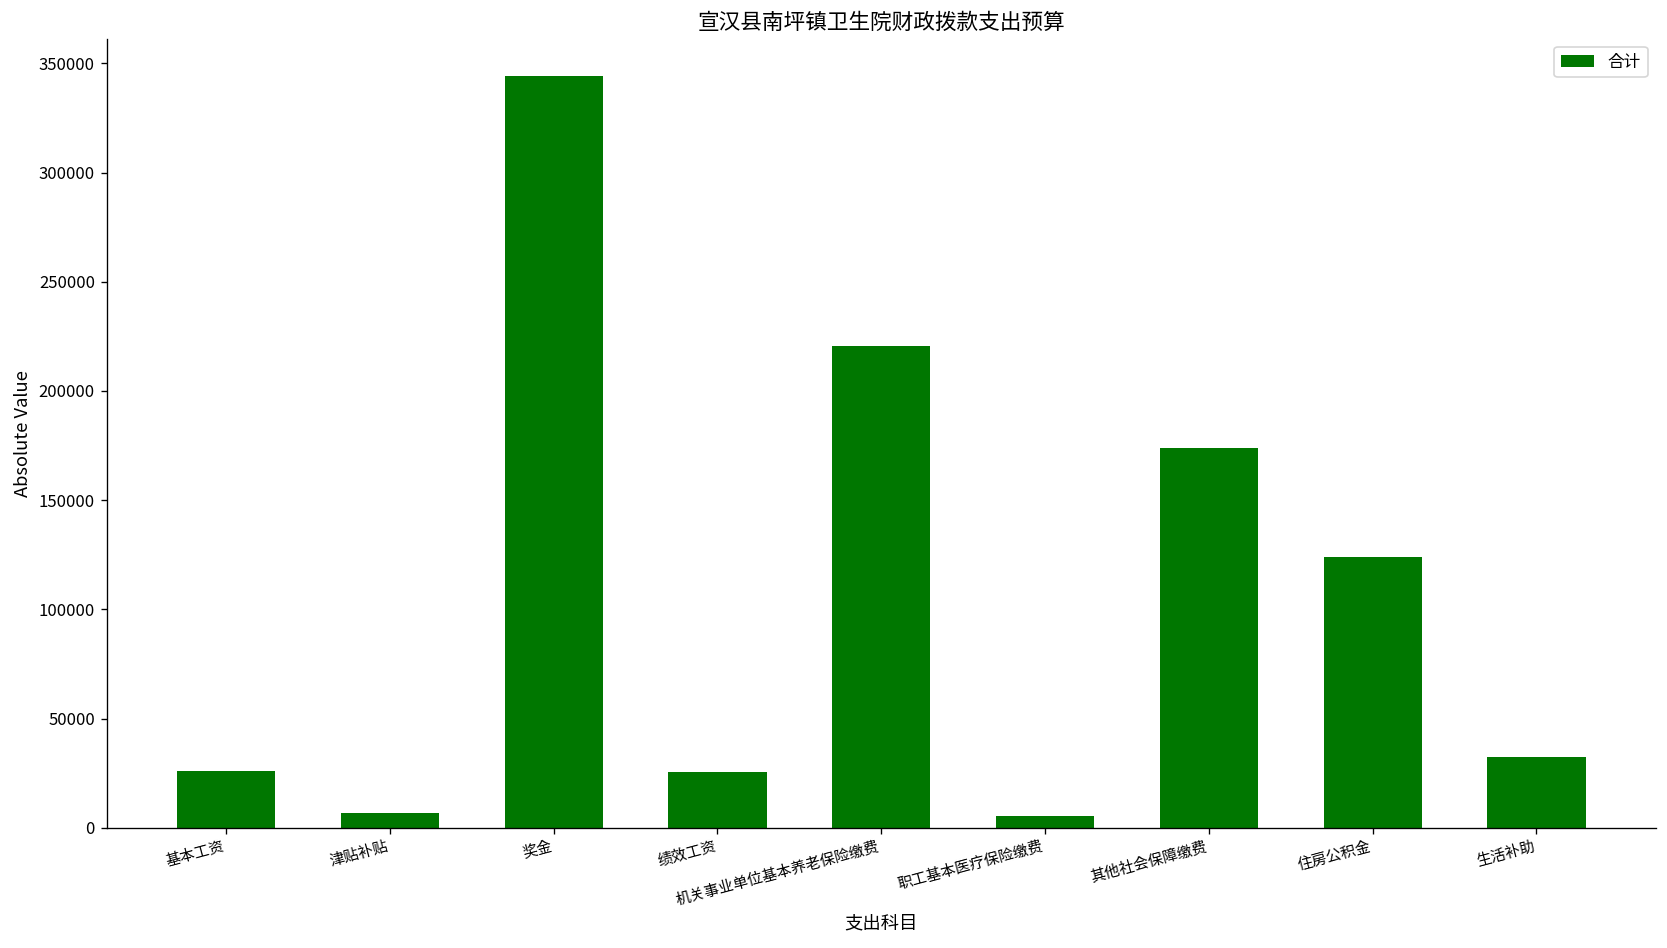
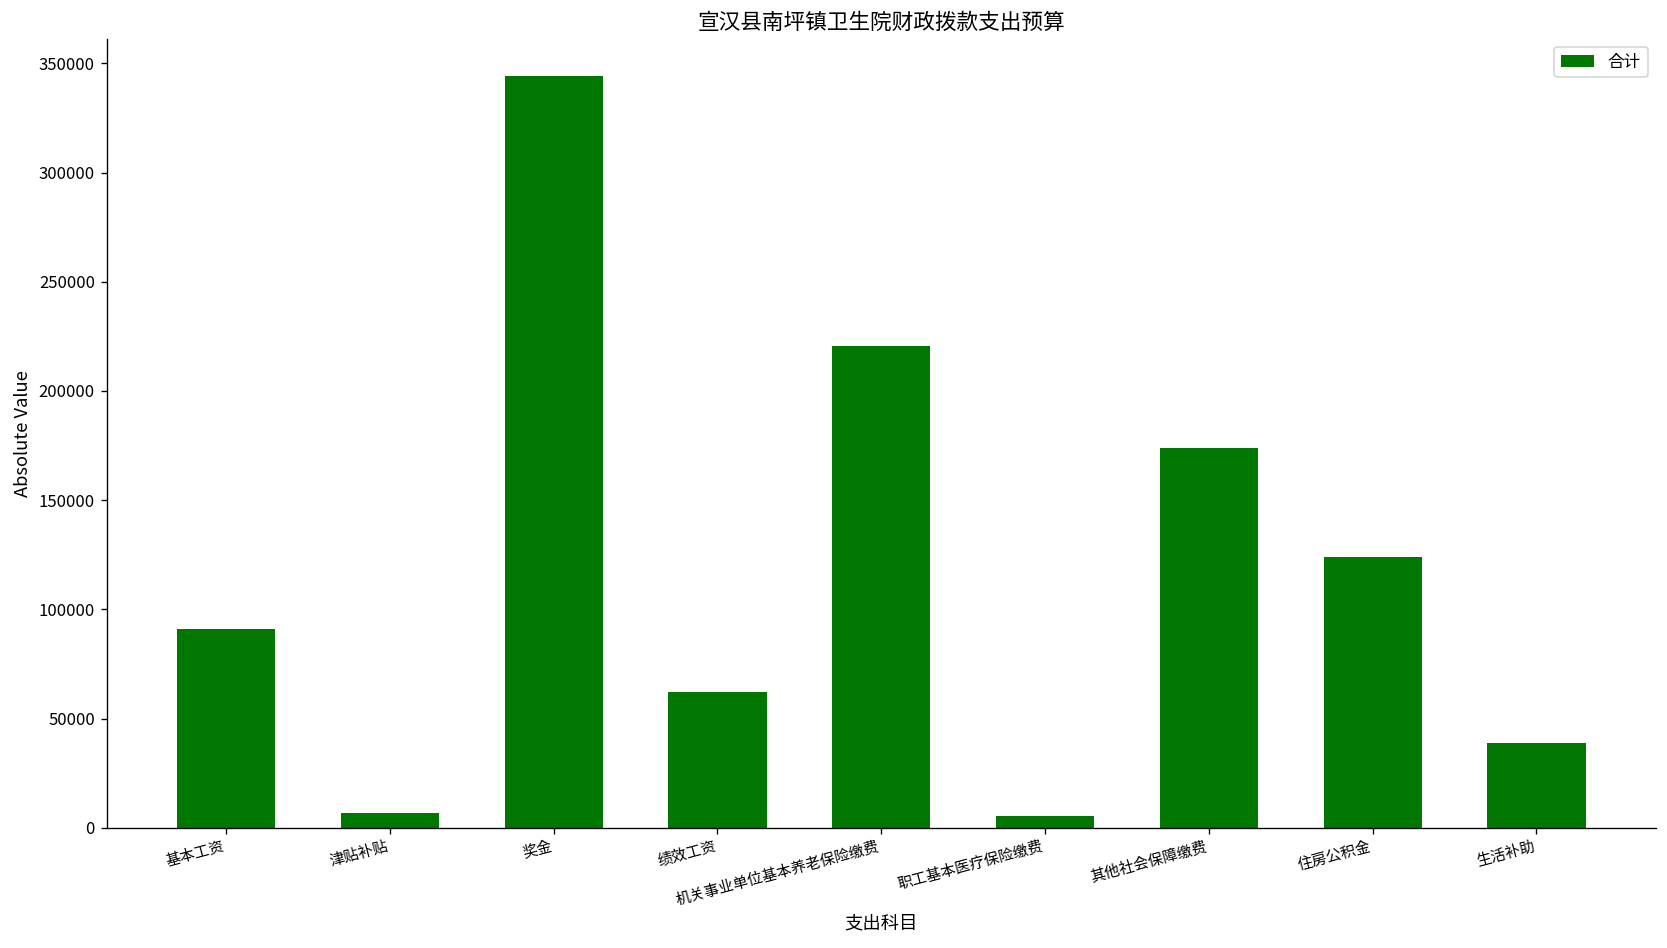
基本工资: 26000 -> 91000
绩效工资: 26000 -> 62000
生活补助: 32000 -> 39000
